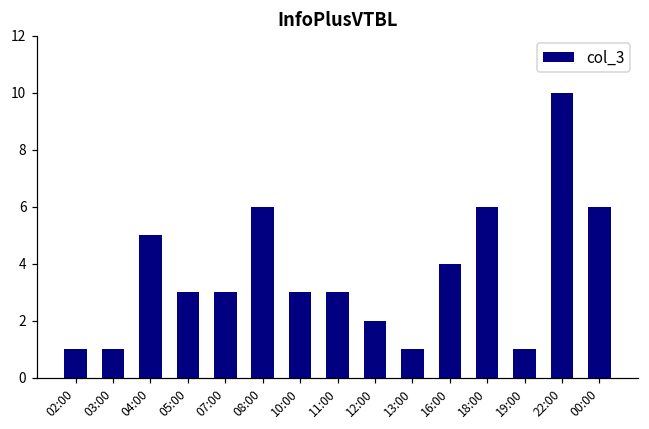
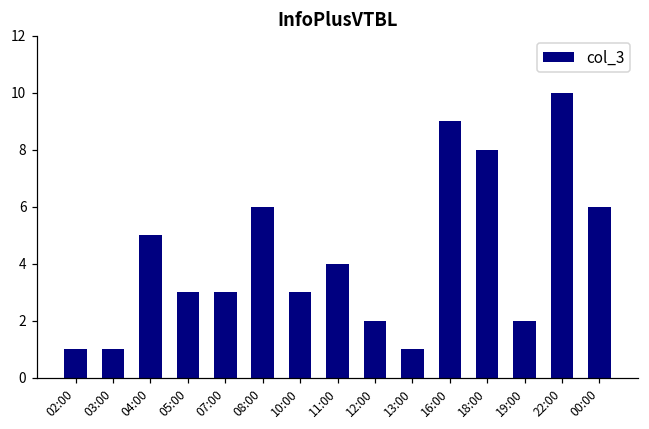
11:00: 3 -> 4
16:00: 4 -> 9
18:00: 6 -> 8
19:00: 1 -> 2
